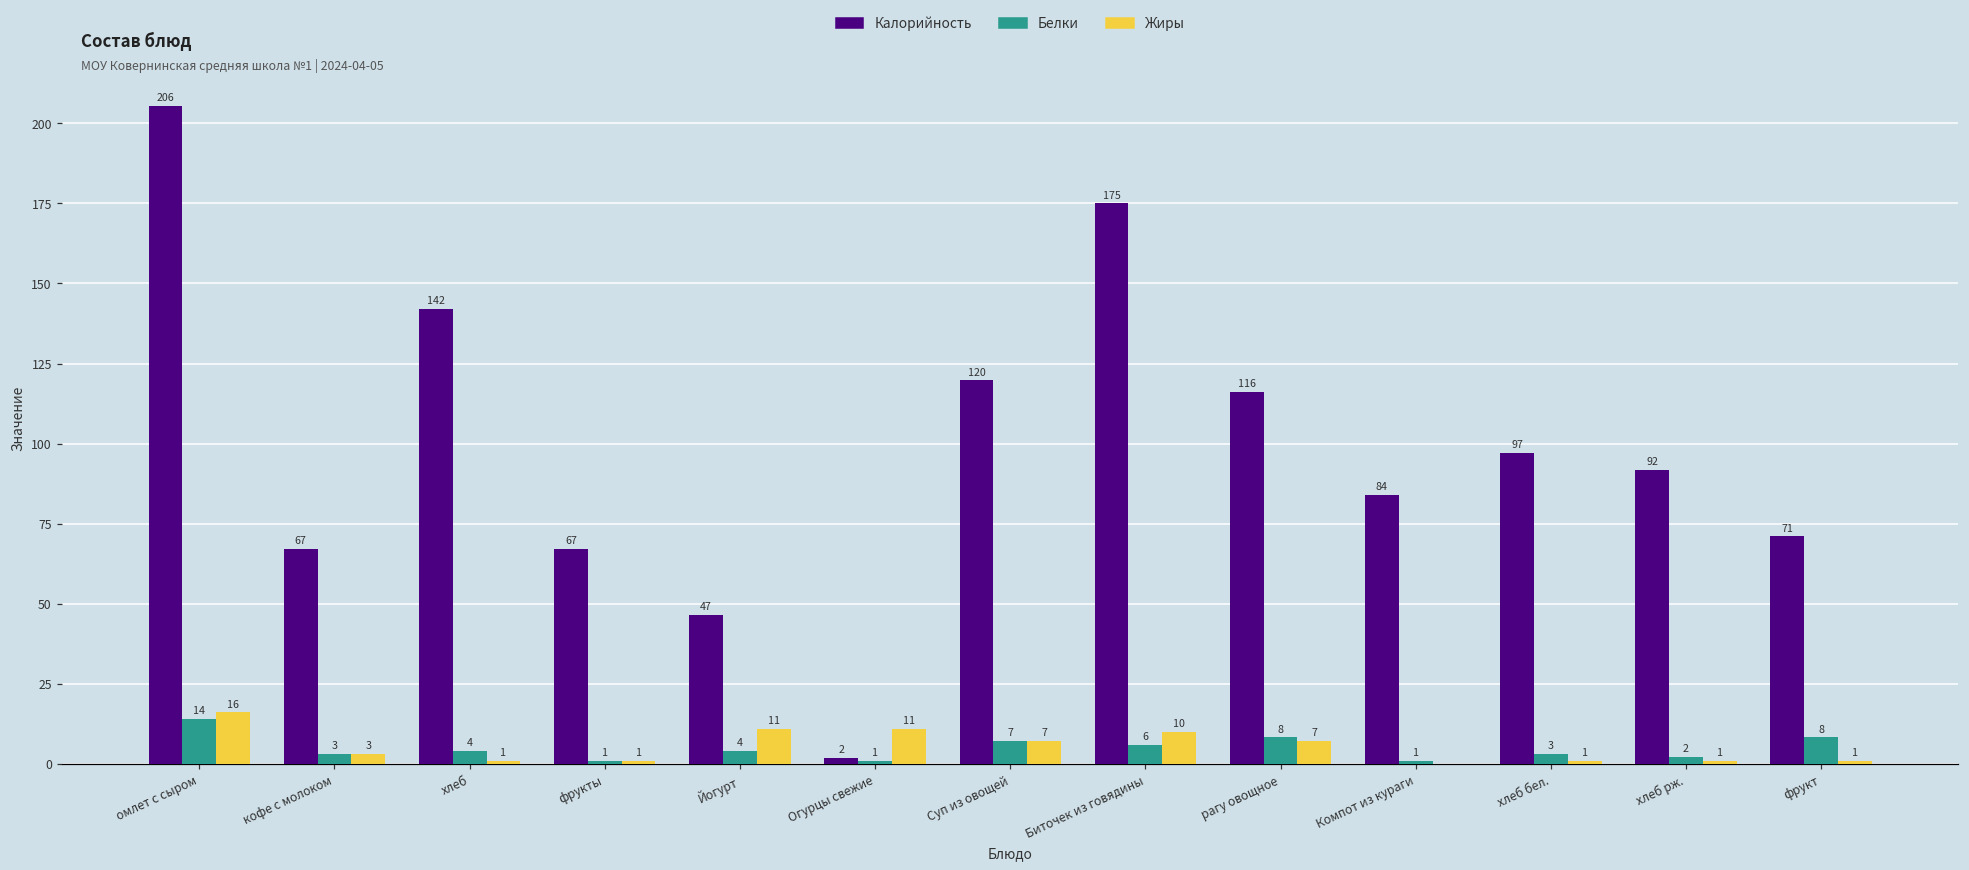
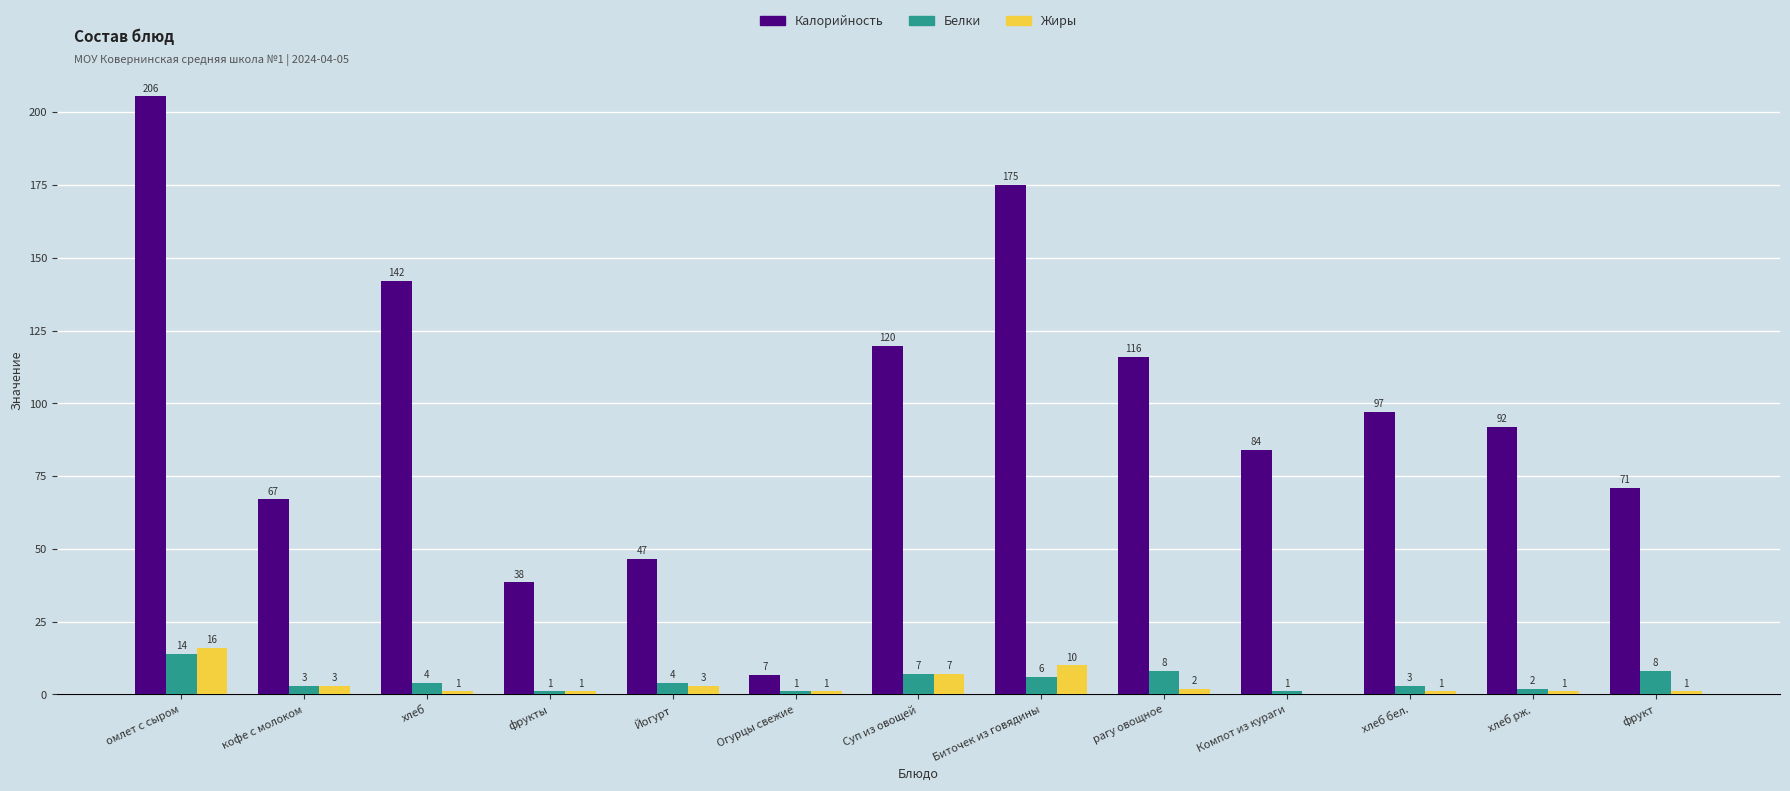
Калорийность, фрукты: 67 -> 38
Жиры, Йогурт: 11 -> 3
Калорийность, Огурцы свежие: 2 -> 7
Жиры, Огурцы свежие: 11 -> 1
Жиры, рагу овощное: 7 -> 2
